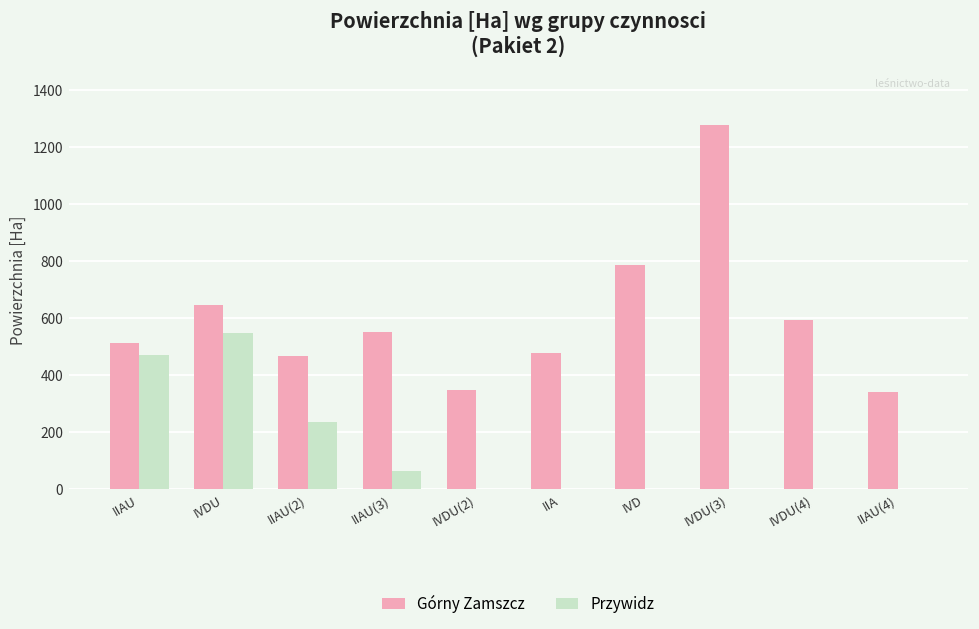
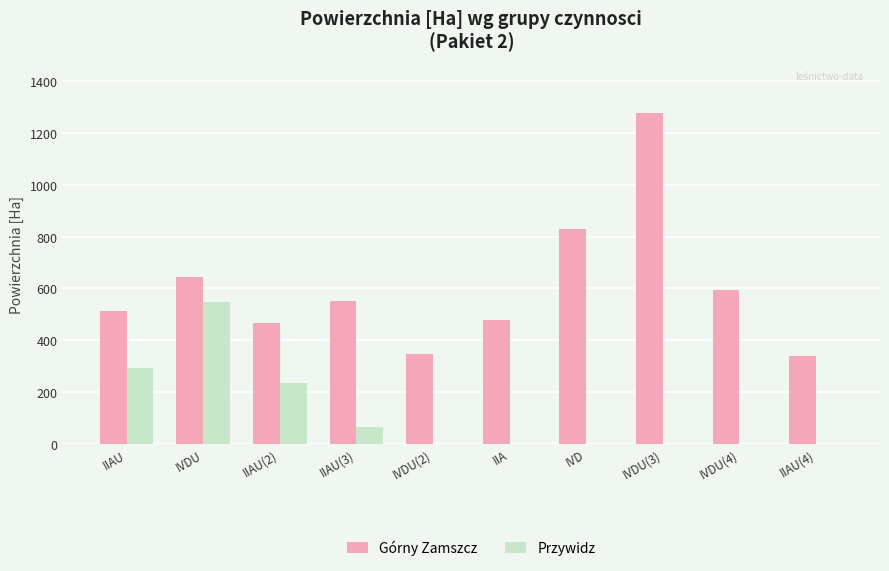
Przywidz, IIAU: 470 -> 290
Górny Zamszcz, IVD: 790 -> 830
